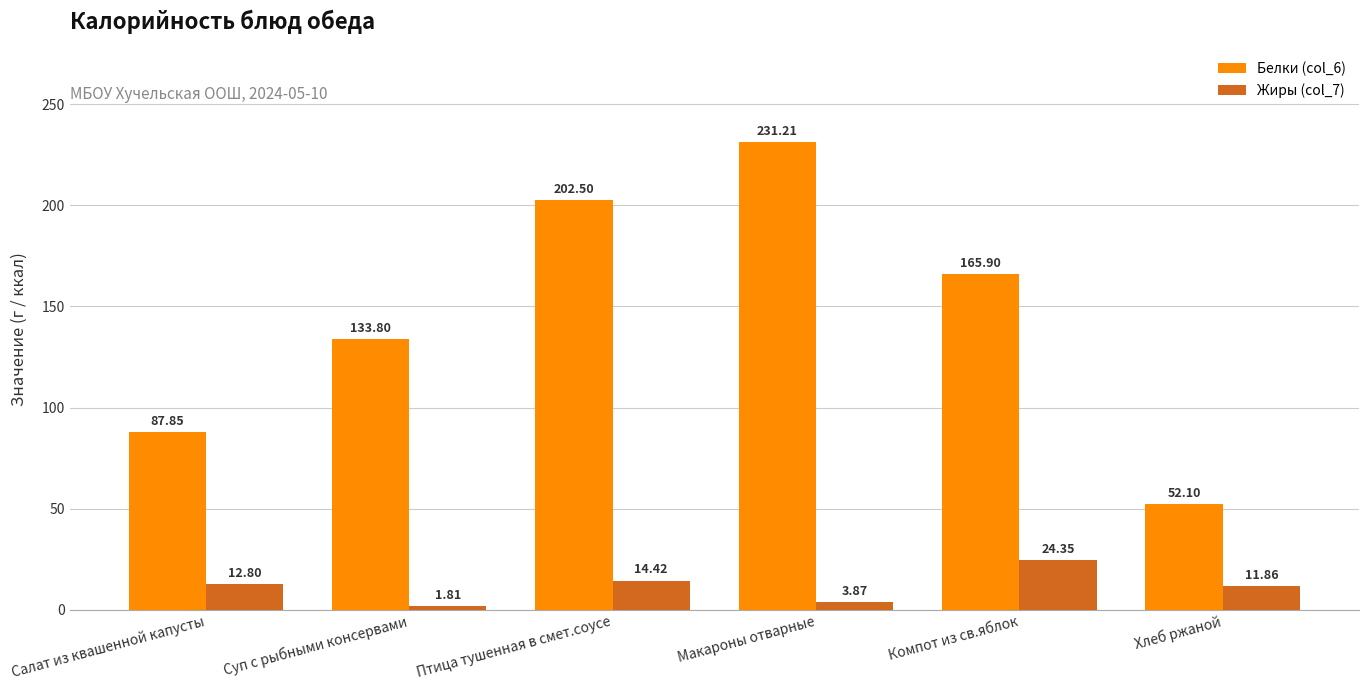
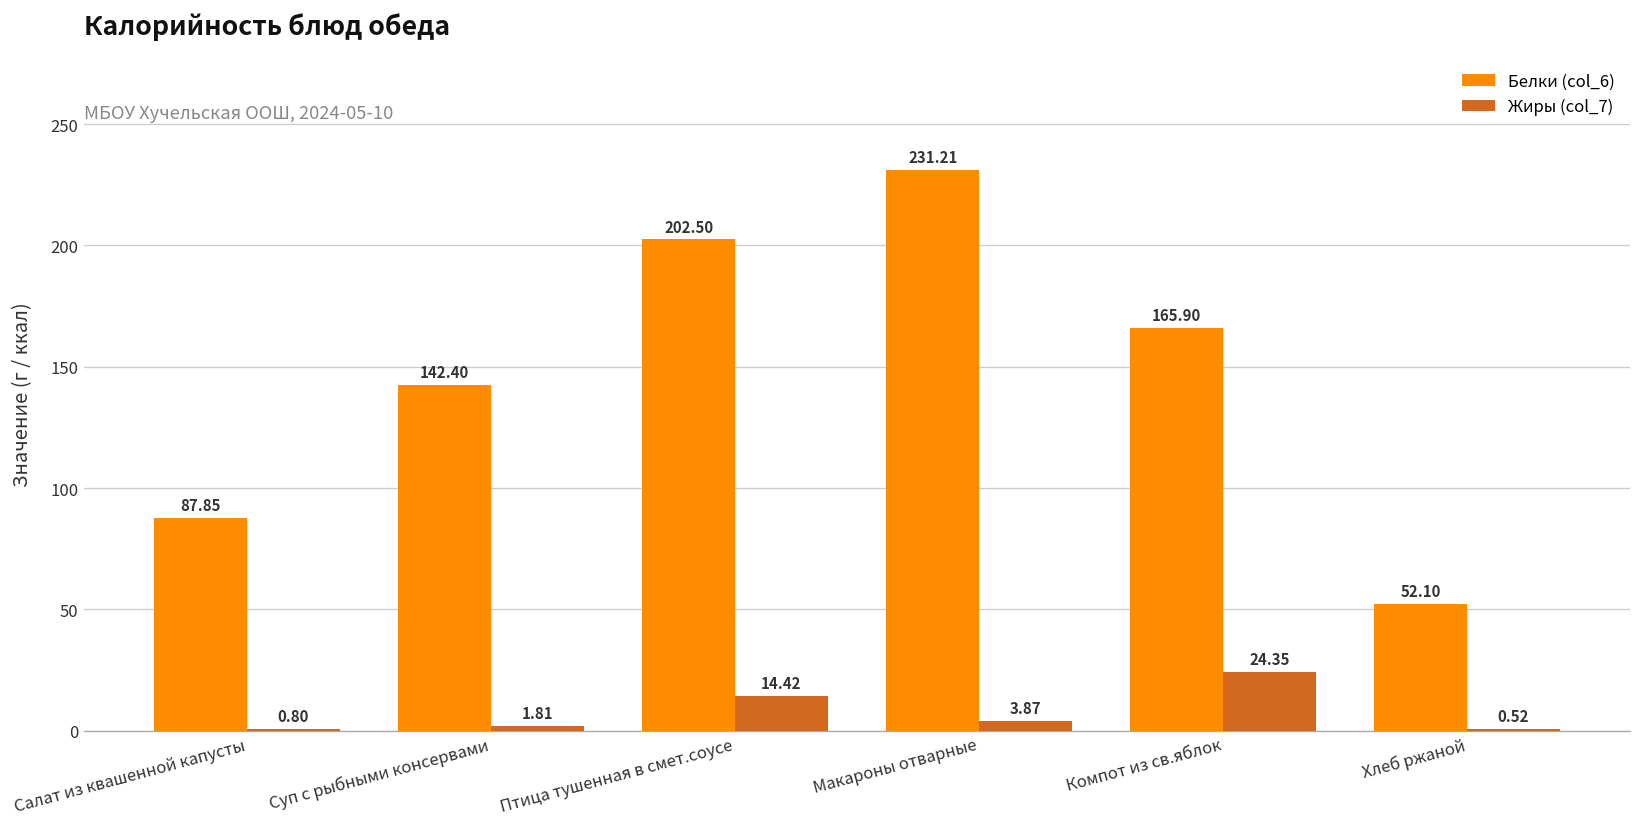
Жиры (col_7), Салат из квашенной капусты: 12.80 -> 0.80
Белки (col_6), Суп с рыбными консервами: 133.80 -> 142.40
Жиры (col_7), Хлеб ржаной: 11.86 -> 0.52
